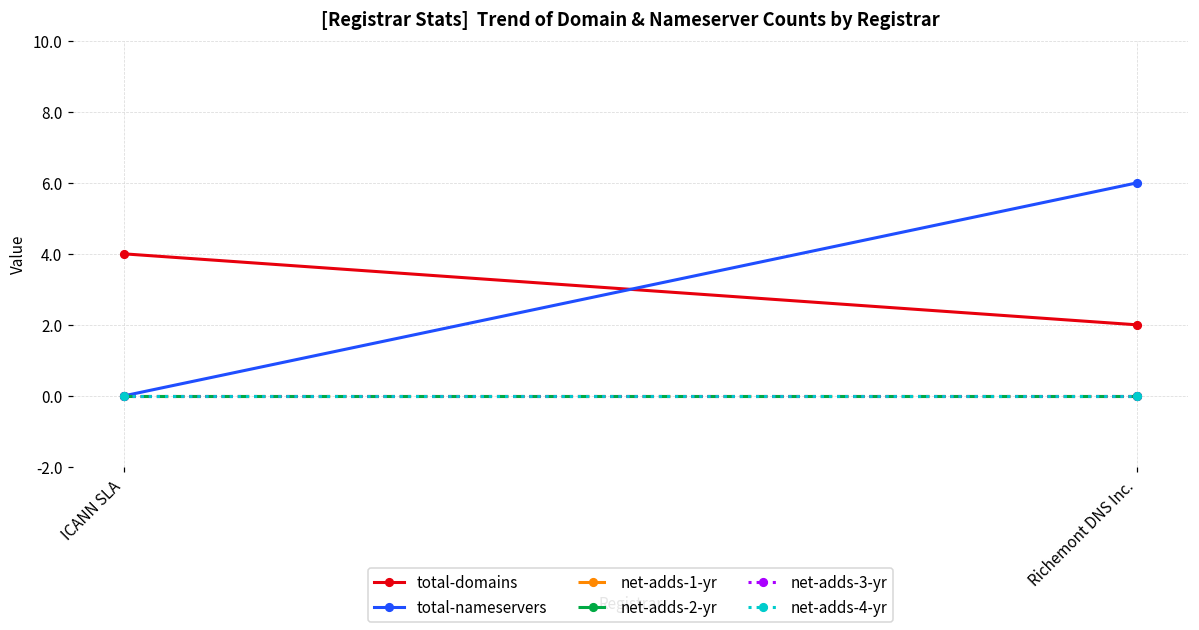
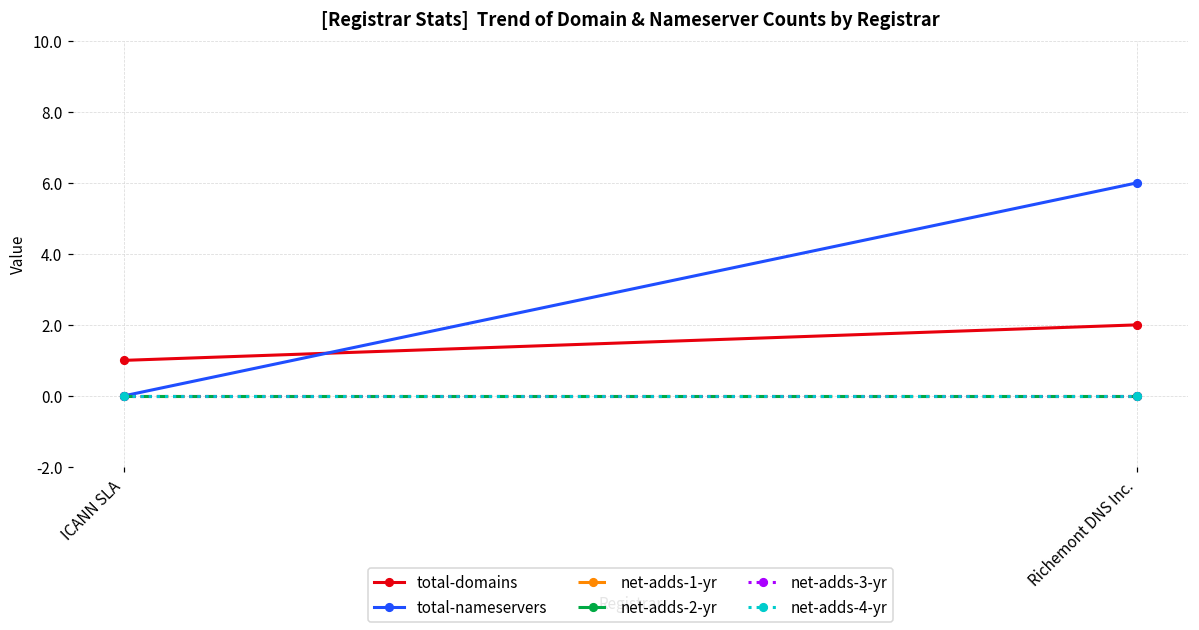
total-domains, ICANN SLA: 4 -> 1
